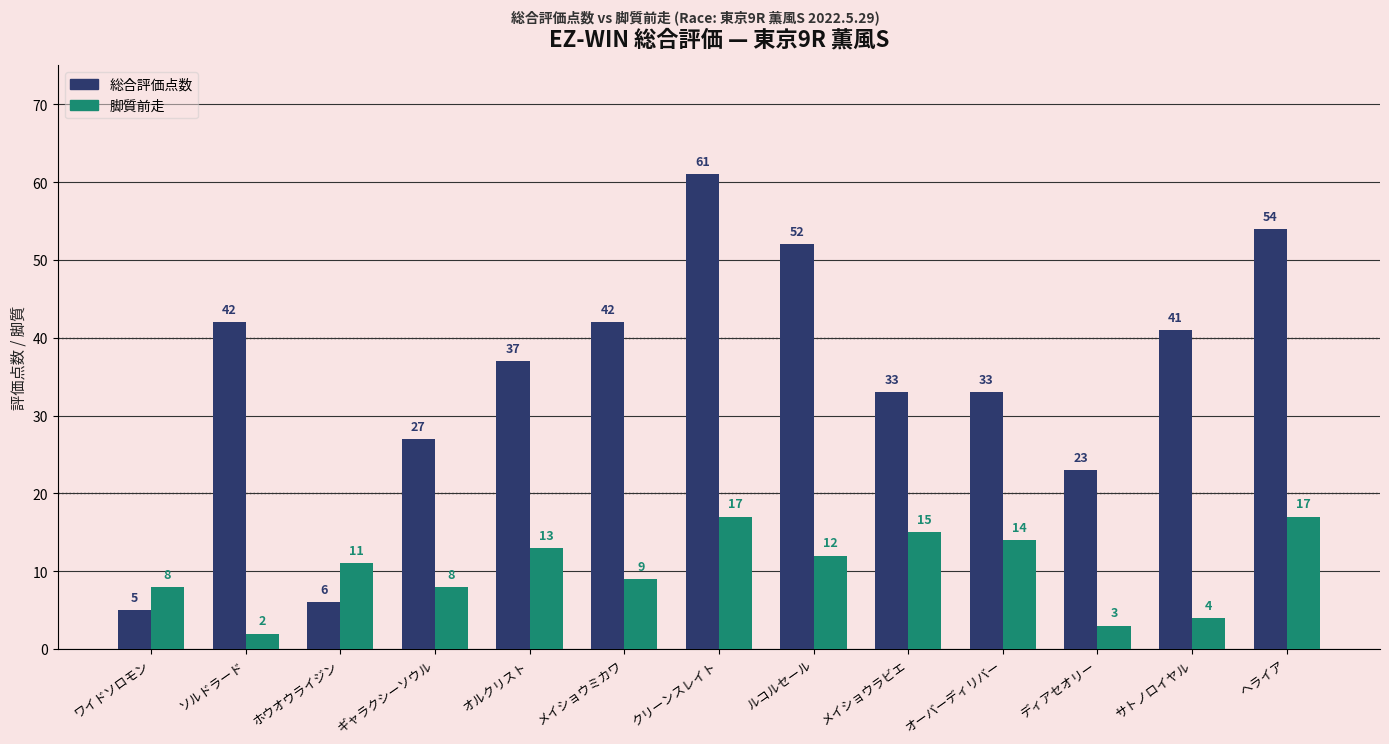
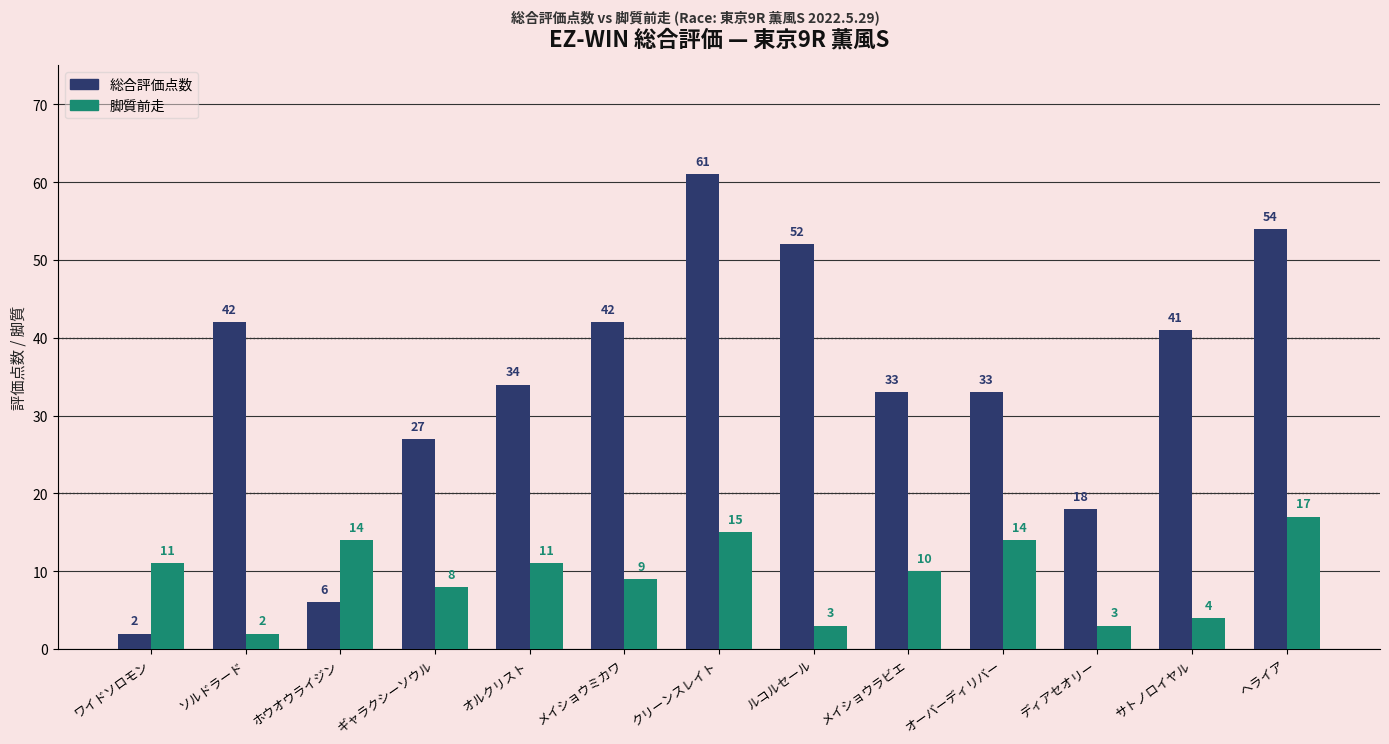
総合評価点数, ワイドソロモン: 5 -> 2
脚質前走, ワイドソロモン: 8 -> 11
脚質前走, ホウオウライジン: 11 -> 14
総合評価点数, オルクリスト: 37 -> 34
脚質前走, オルクリスト: 13 -> 11
脚質前走, クリーンスレイト: 17 -> 15
脚質前走, ルコルセール: 12 -> 3
脚質前走, メイショウラビエ: 15 -> 10
総合評価点数, ディアセオリー: 23 -> 18
